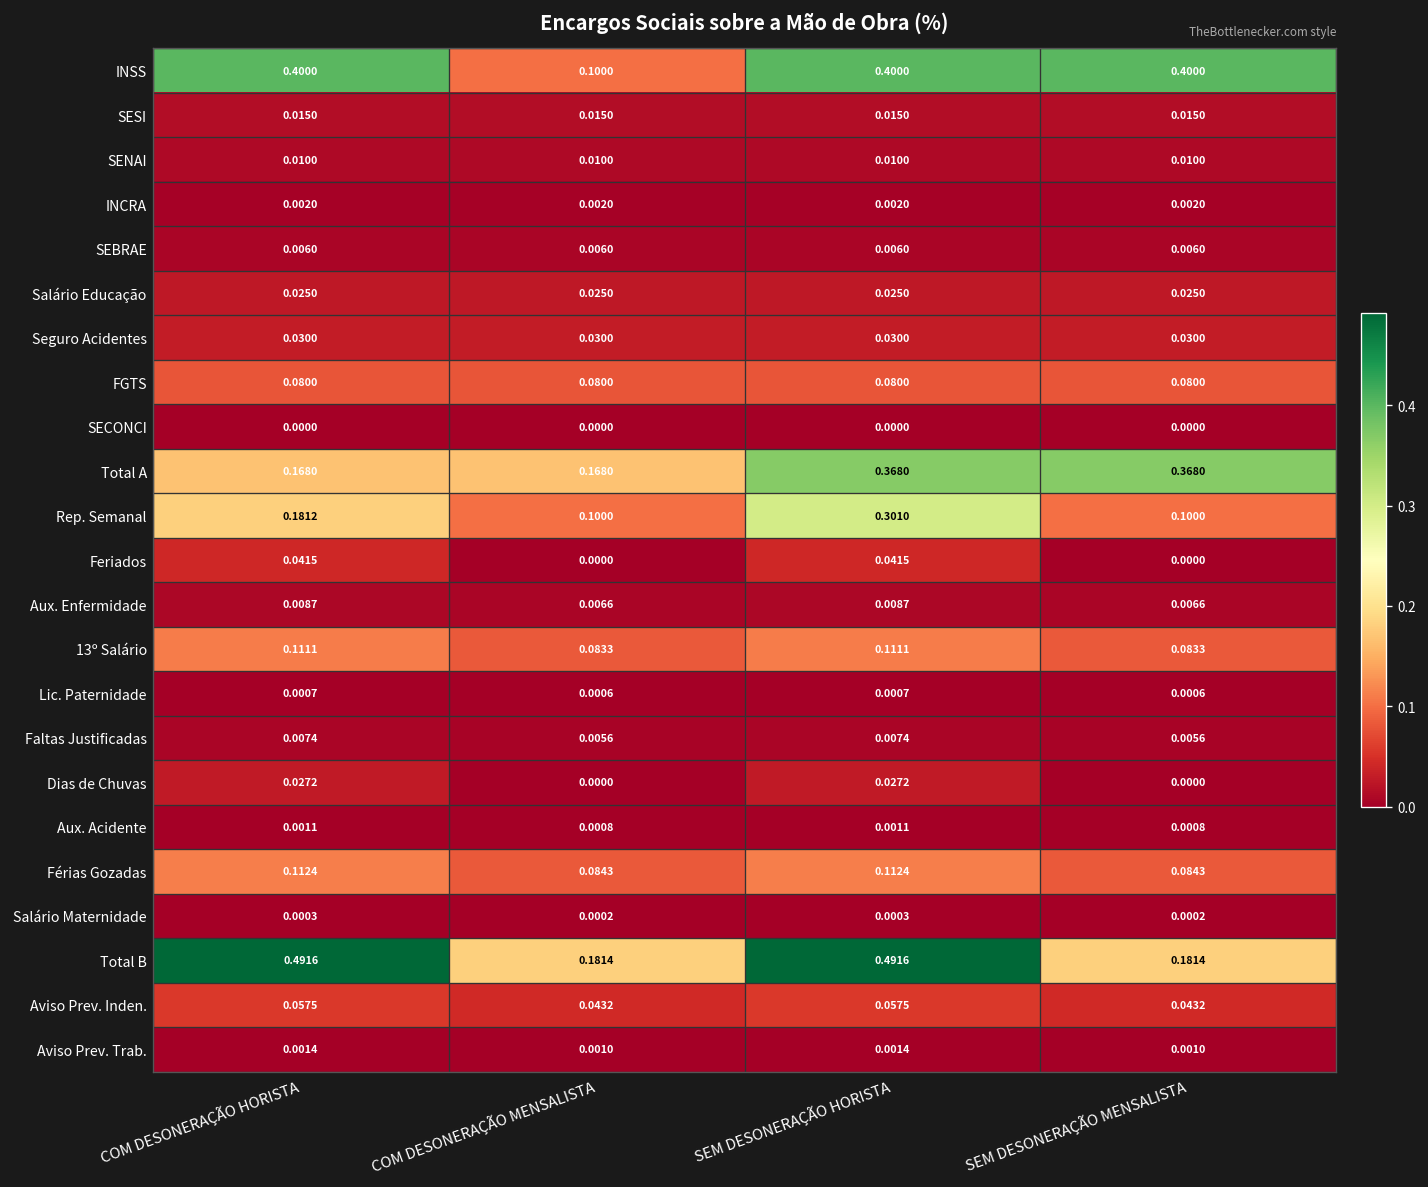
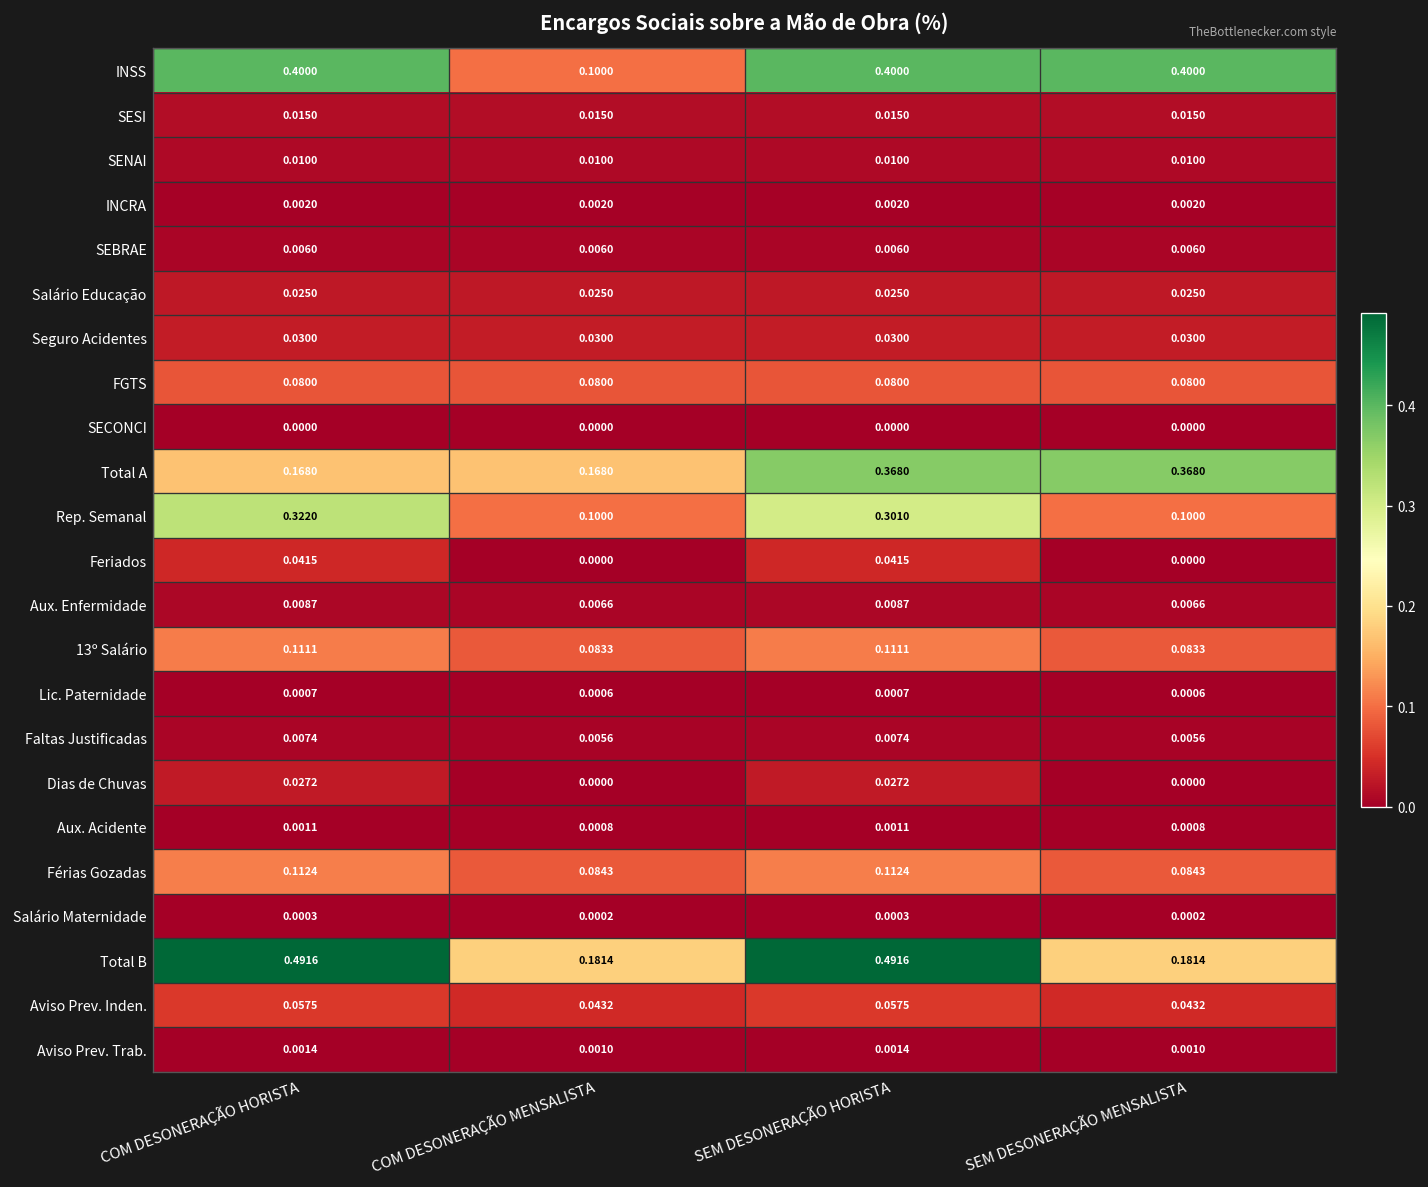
Rep. Semanal, COM DESONERAÇÃO HORISTA: 0.1812 -> 0.3220
